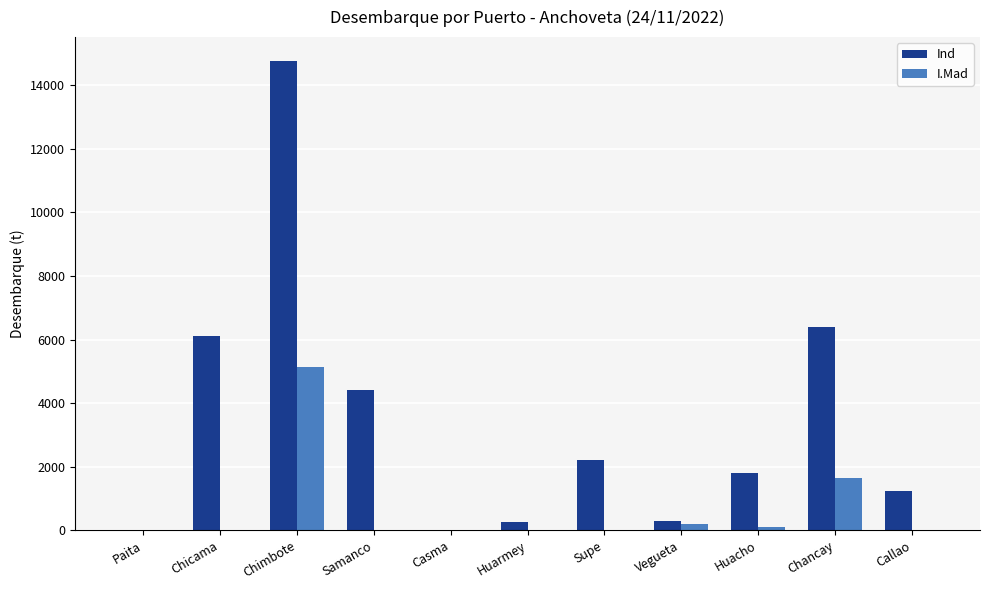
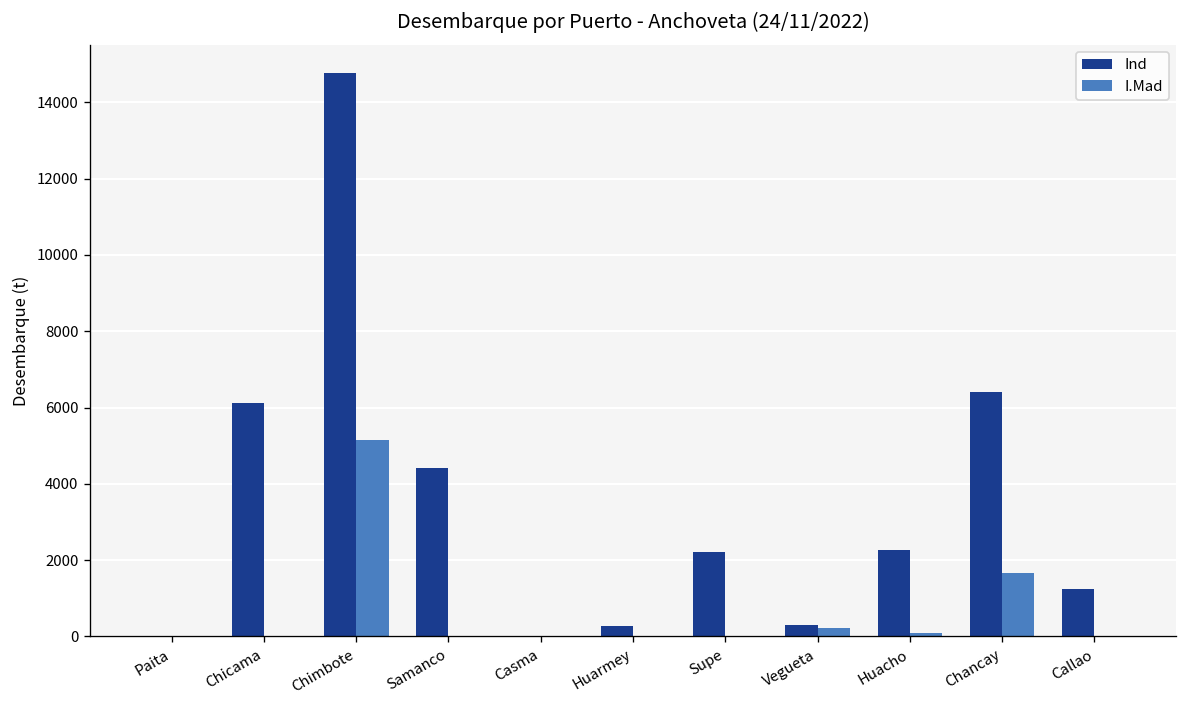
Ind, Huacho: 1800 -> 2300
